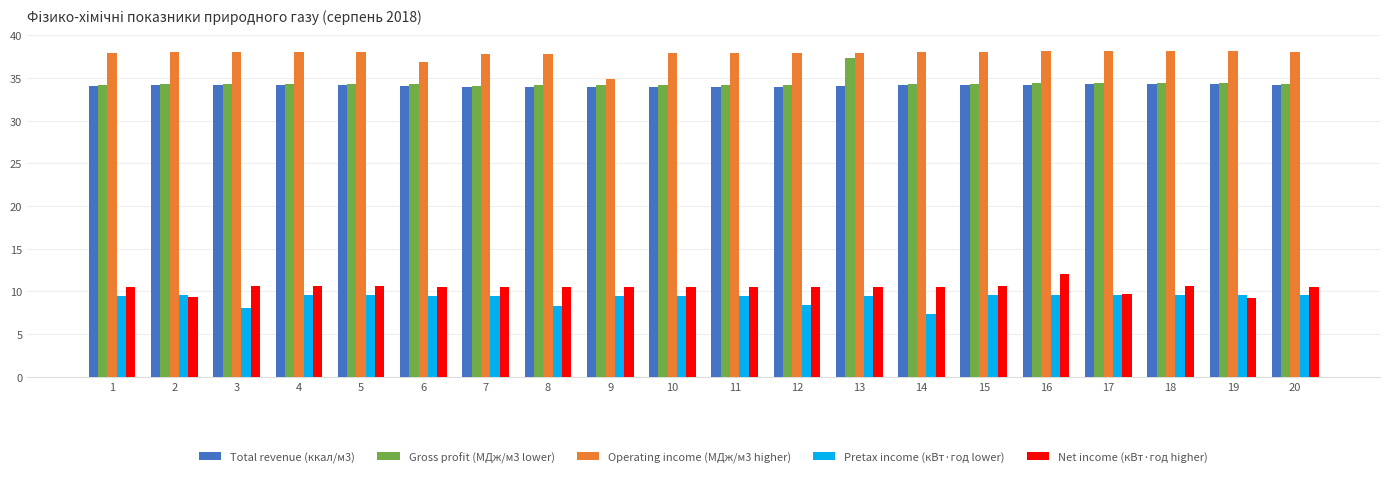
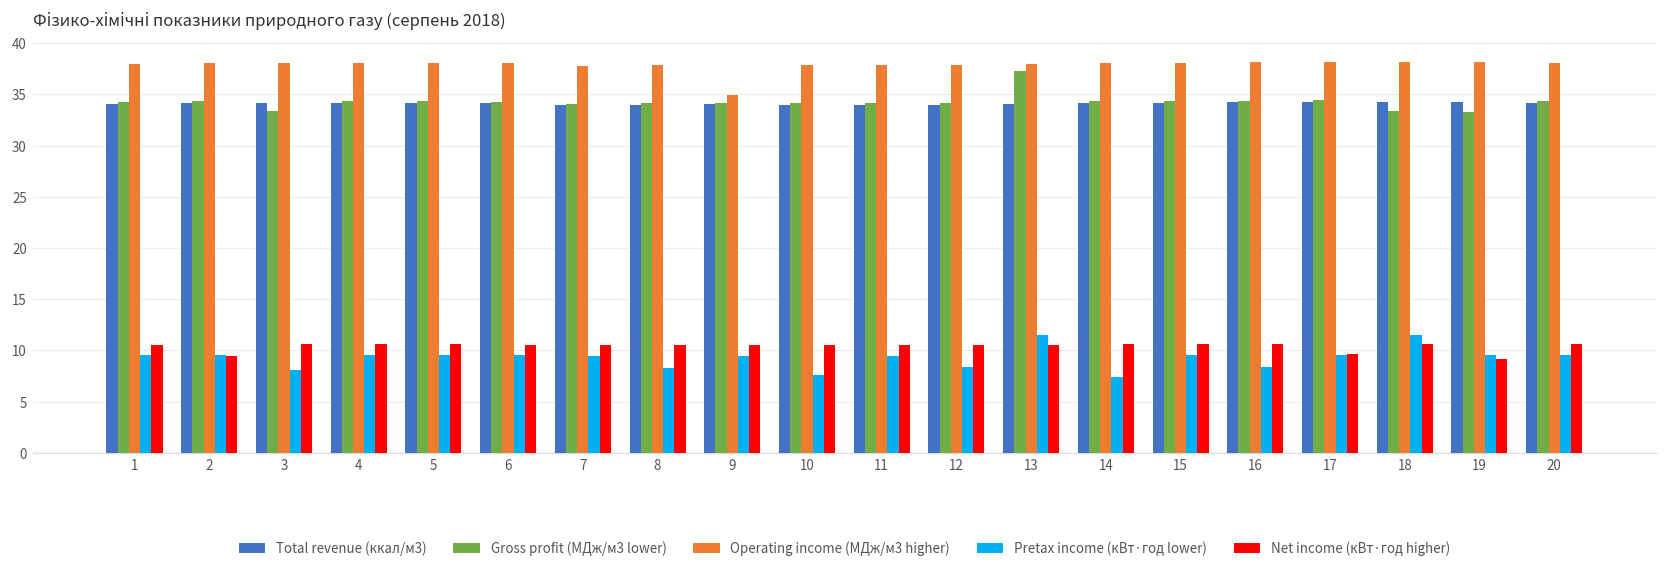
Gross profit (МДж/м3 lower), 3: 34 -> 33
Operating income (МДж/м3 higher), 6: 37 -> 38
Pretax income (кВт·год lower), 10: 9 -> 8
Pretax income (кВт·год lower), 13: 10 -> 12
Pretax income (кВт·год lower), 16: 10 -> 8
Net income (кВт·год higher), 16: 12 -> 11
Gross profit (МДж/м3 lower), 18: 34 -> 33
Pretax income (кВт·год lower), 18: 10 -> 12
Gross profit (МДж/м3 lower), 19: 34 -> 33
